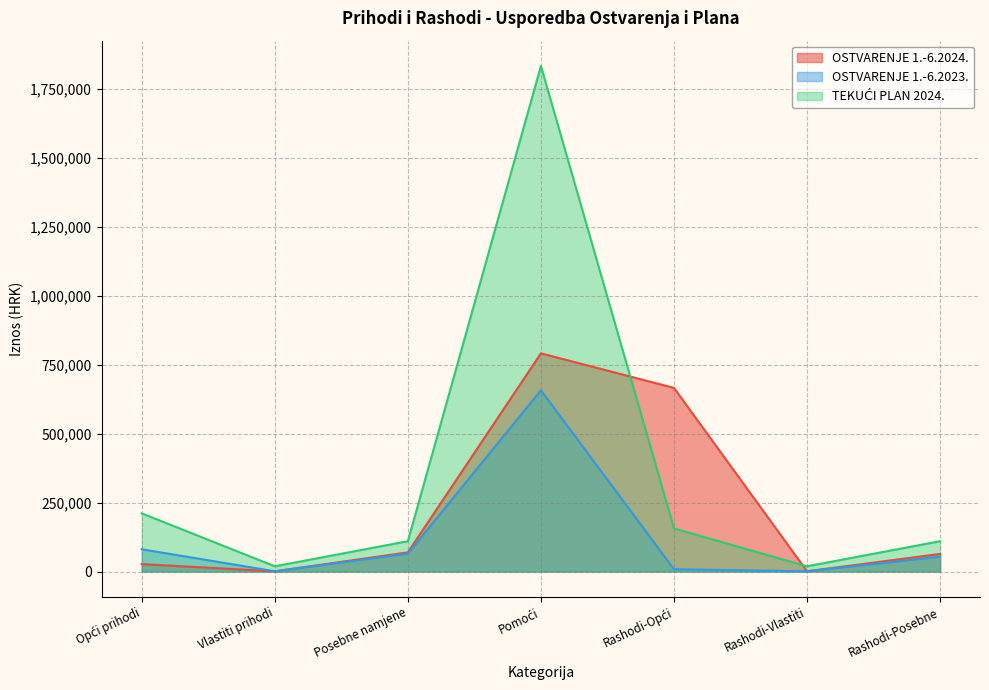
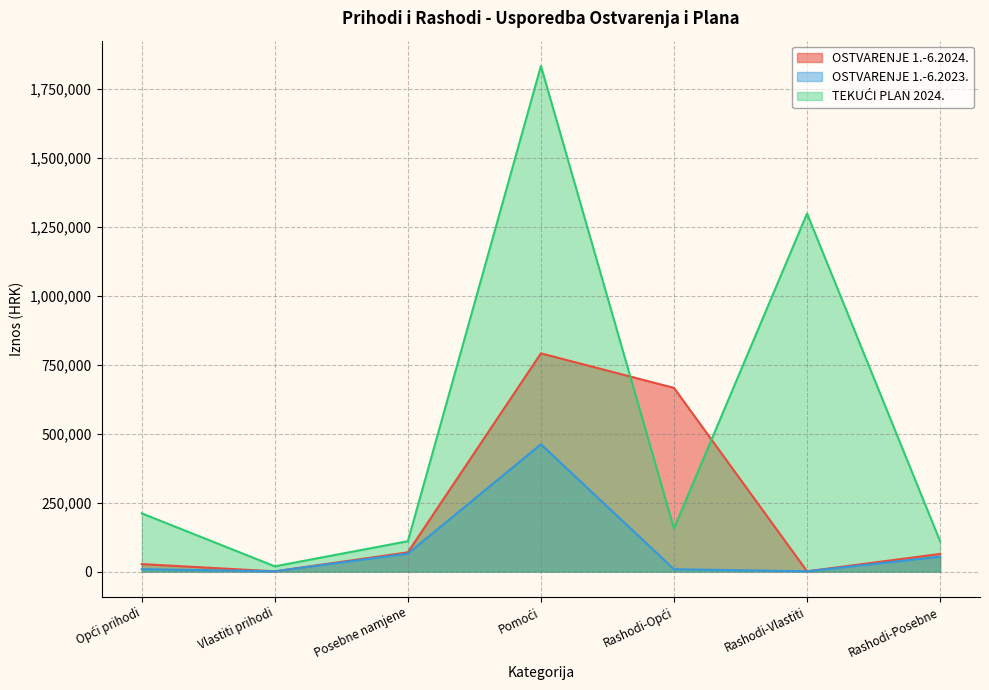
OSTVARENJE 1.-6.2023., Opći prihodi: 80,000 -> 10,000
OSTVARENJE 1.-6.2023., Pomoći: 660,000 -> 460,000
TEKUĆI PLAN 2024., Rashodi-Vlastiti: 20,000 -> 1,300,000
